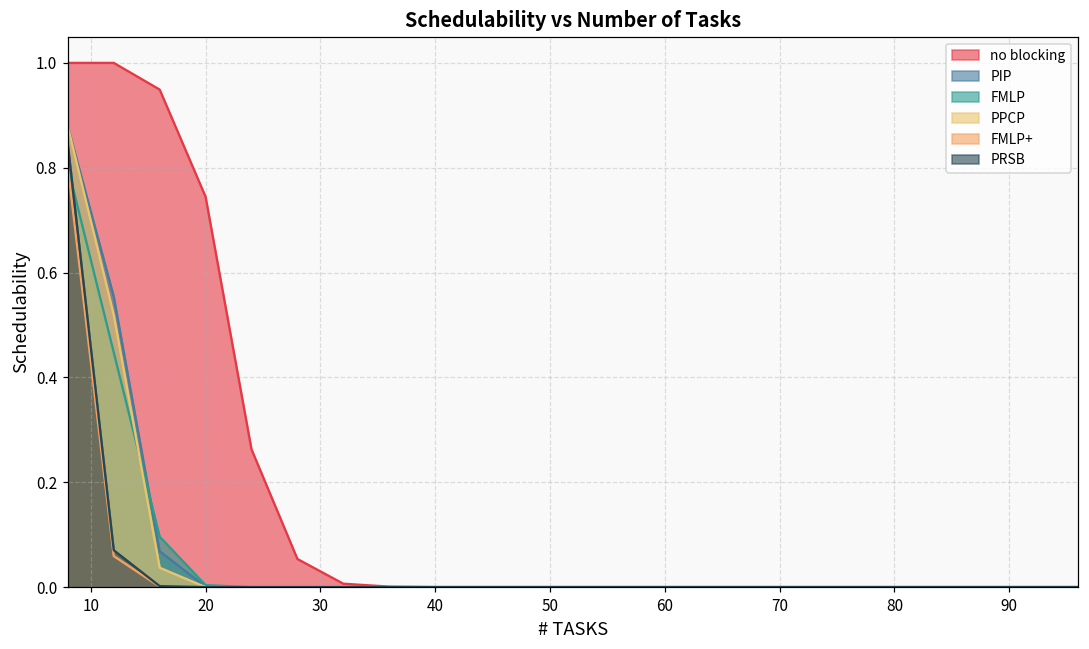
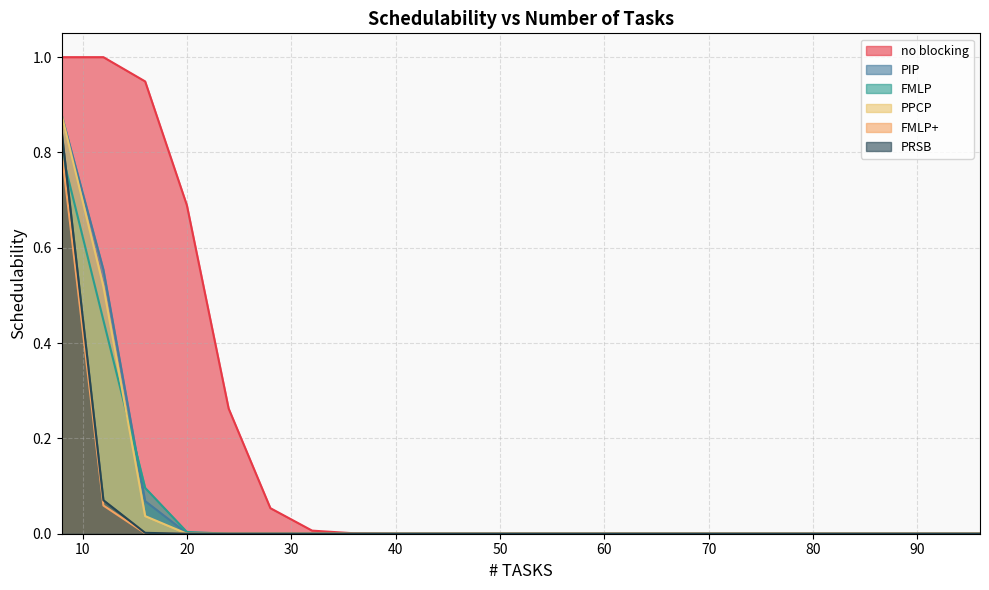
no blocking, 20: 0.74 -> 0.69
